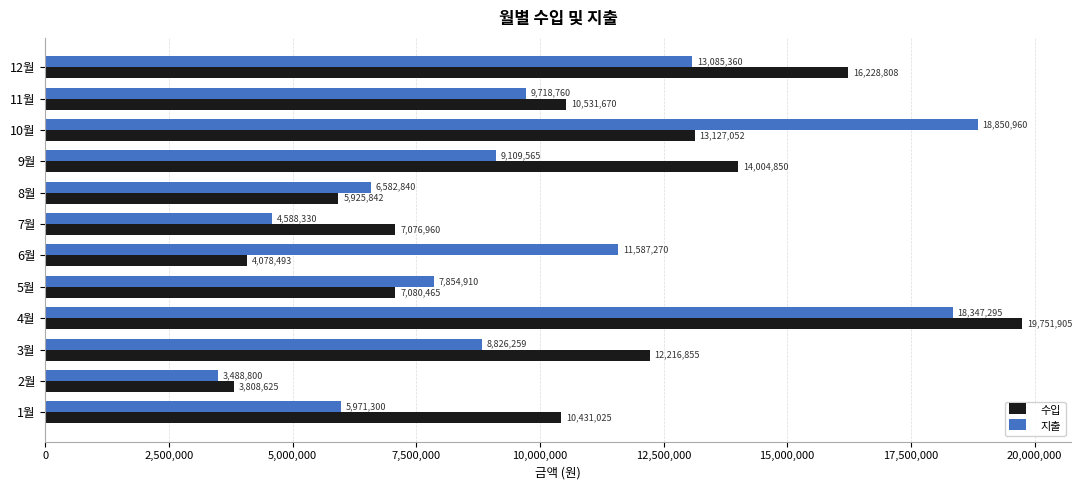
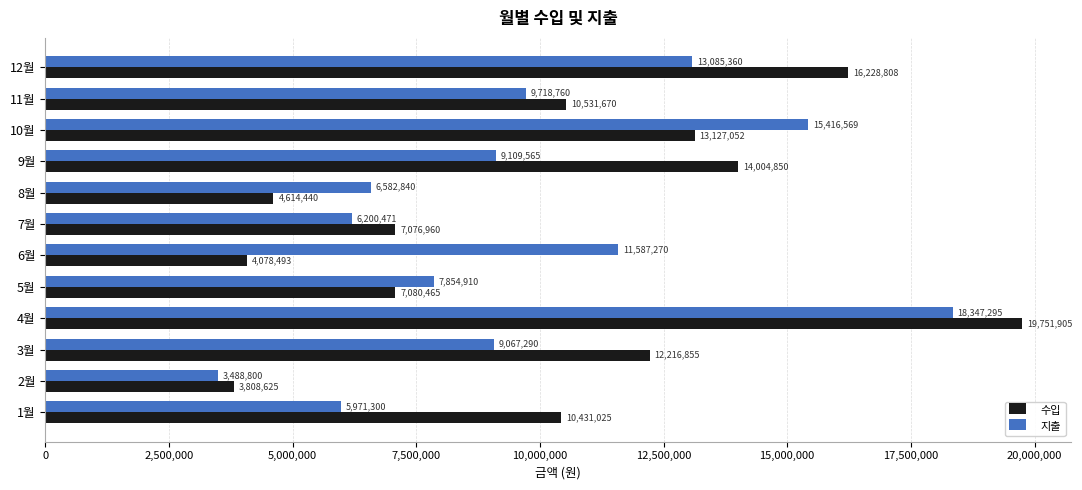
지출, 10월: 18,850,960 -> 15,416,569
수입, 8월: 5,925,842 -> 4,614,440
지출, 7월: 4,588,330 -> 6,200,471
지출, 3월: 8,826,259 -> 9,067,290
